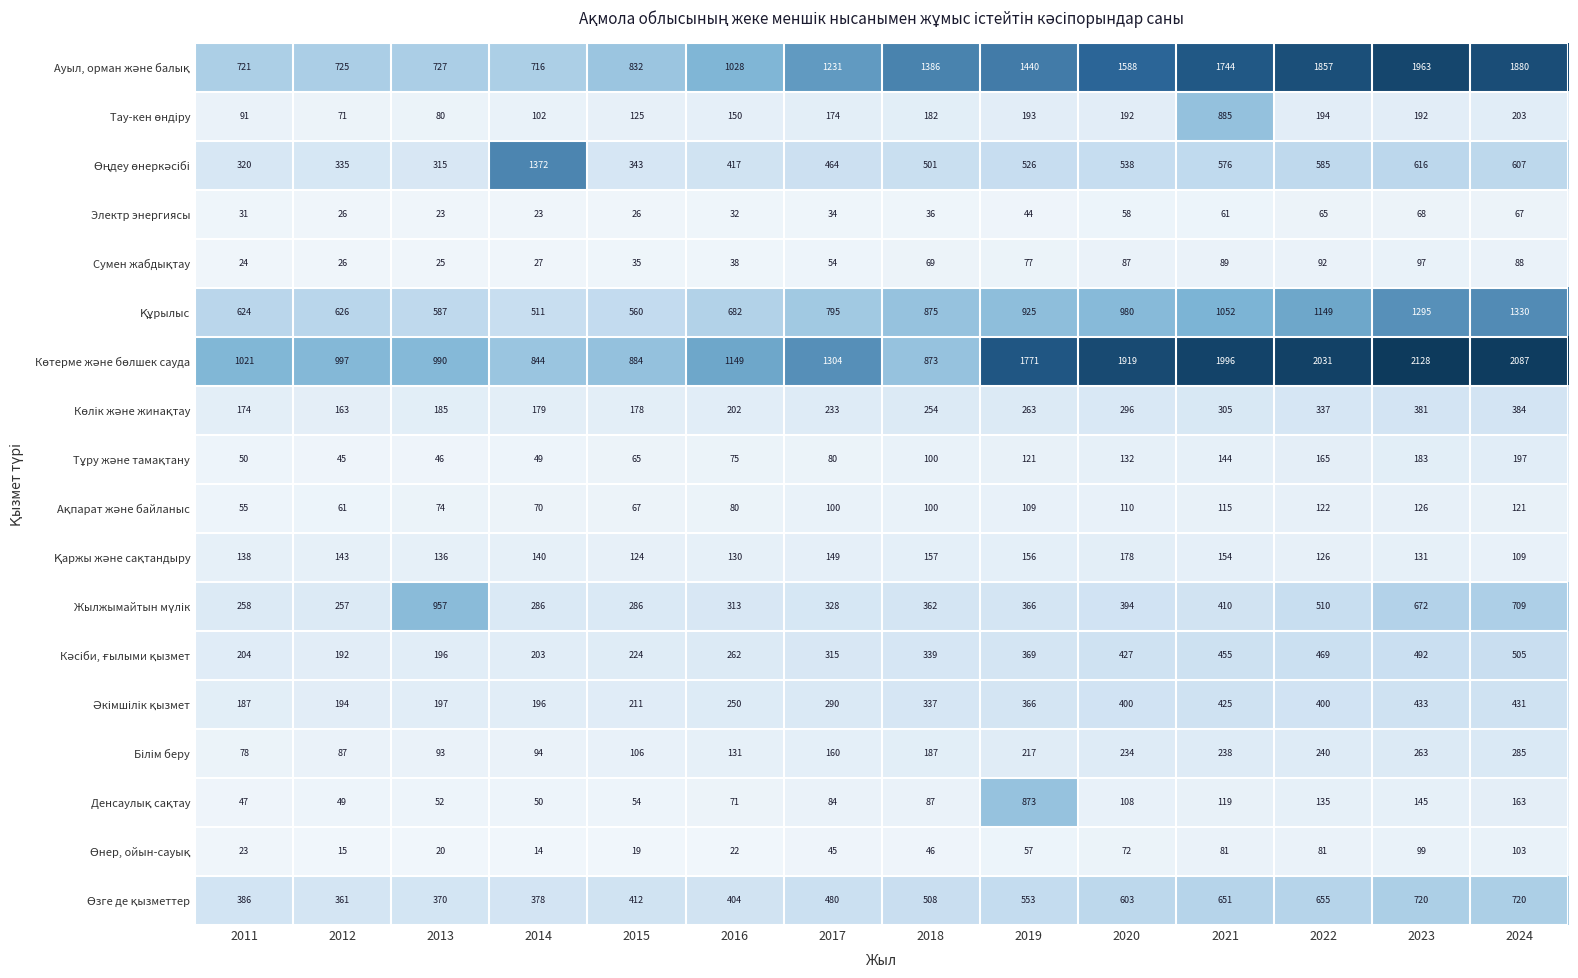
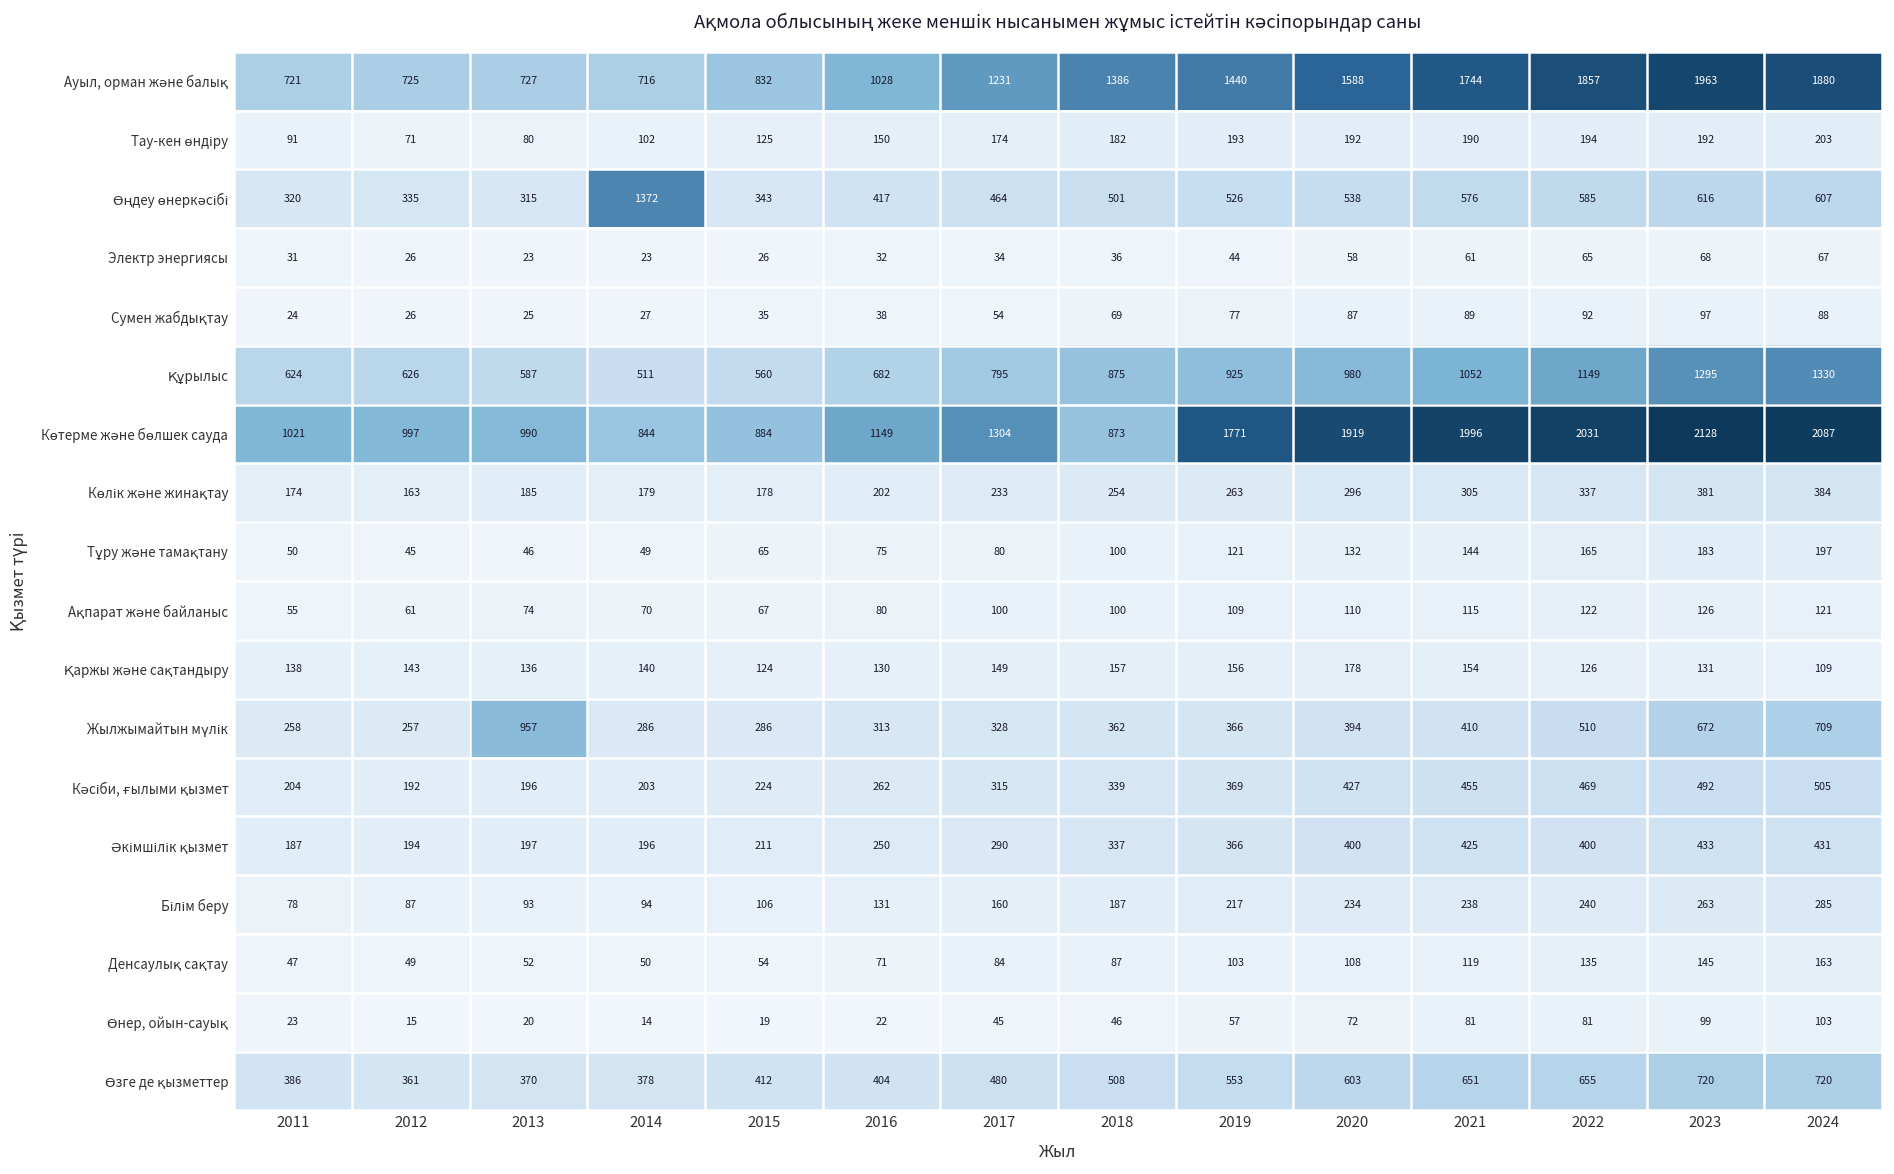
Тау-кен өндіру, 2021: 885 -> 190
Денсаулық сақтау, 2019: 873 -> 103
